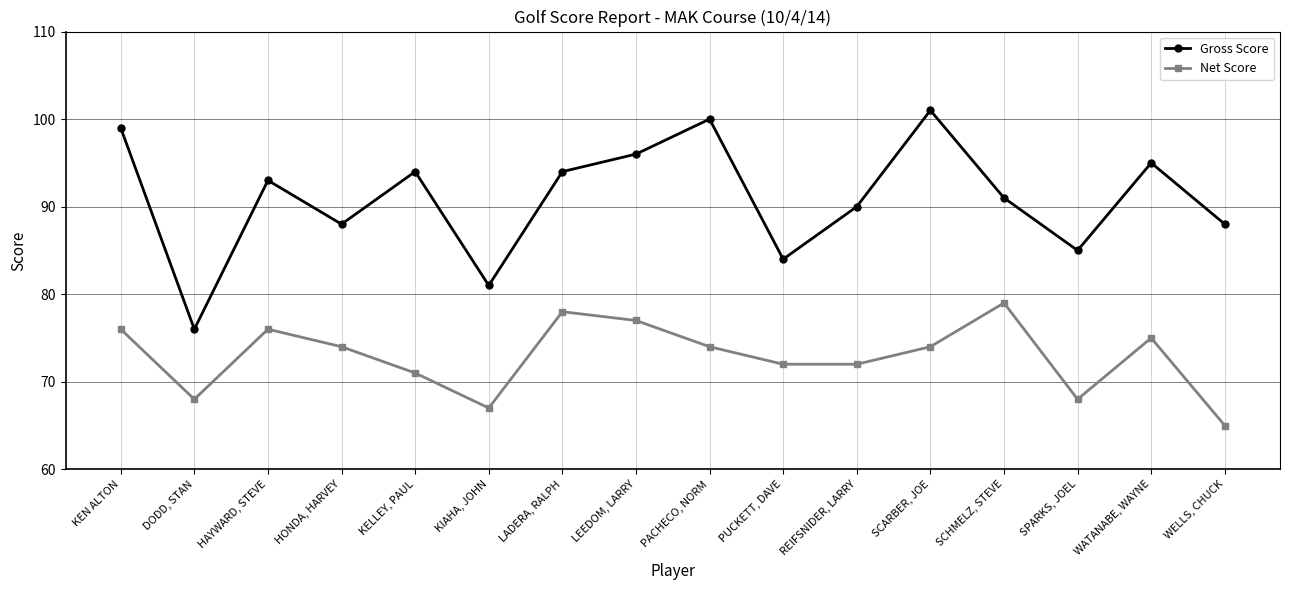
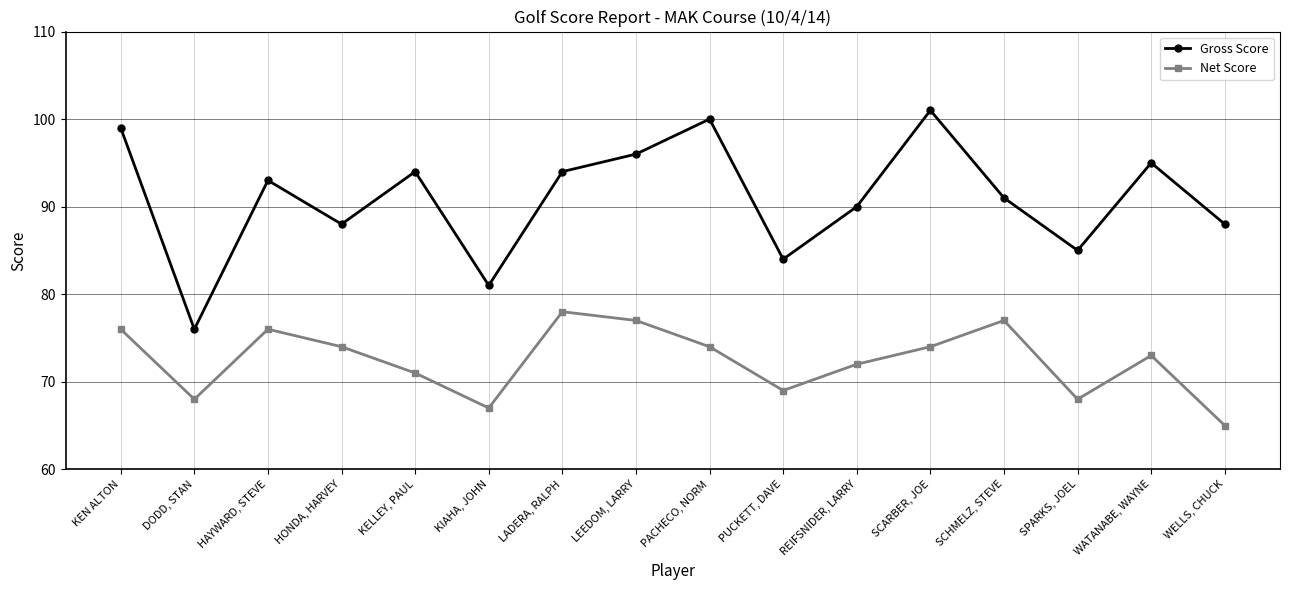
Net Score, PUCKETT, DAVE: 72 -> 69
Net Score, SCHMELZ, STEVE: 79 -> 77
Net Score, WATANABE, WAYNE: 75 -> 73
